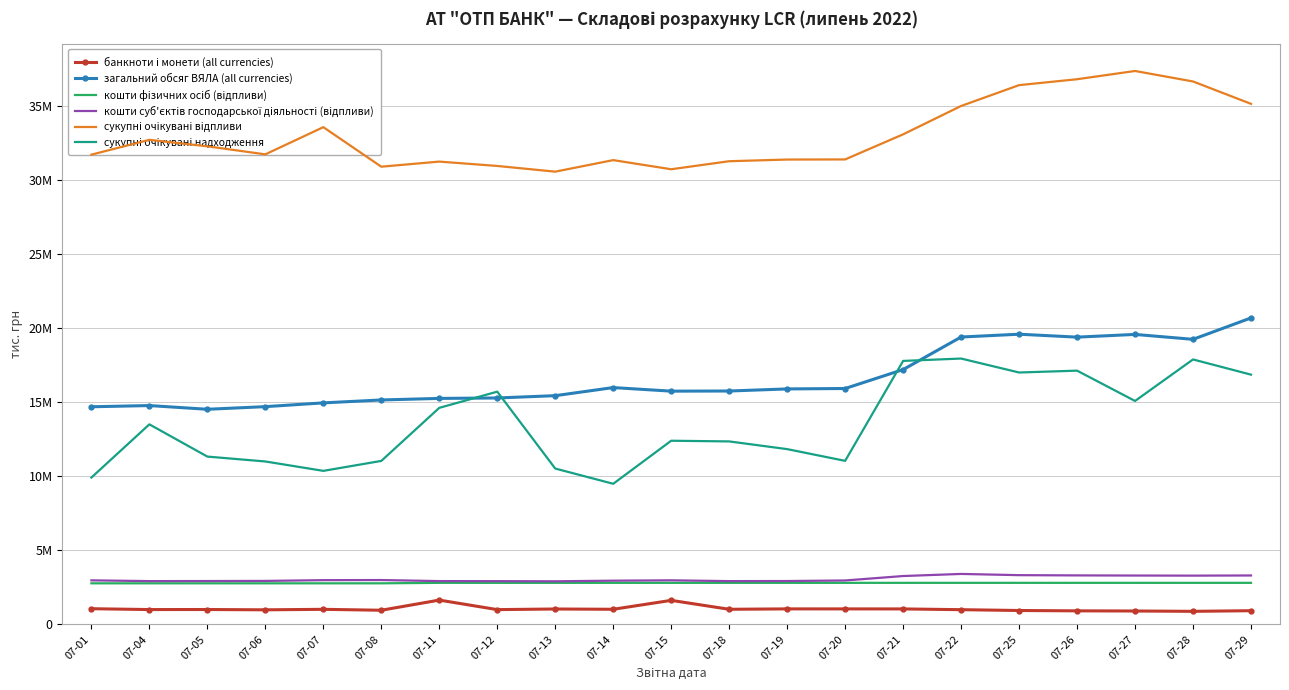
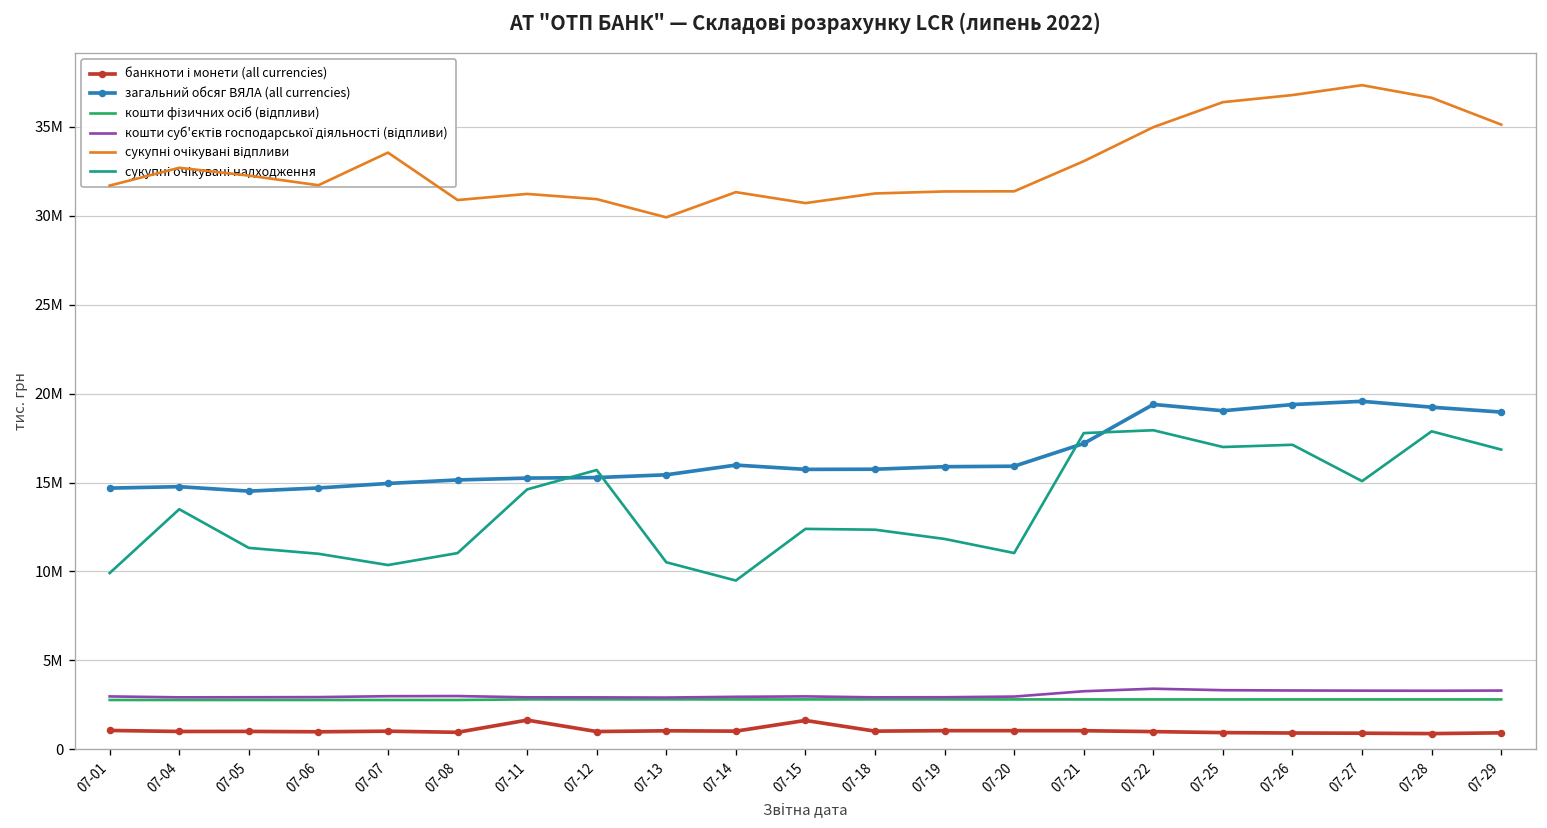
сукупні очікувані відпливи, 07-13: 30500000 -> 29900000
загальний обсяг ВЯЛА (all currencies), 07-25: 19600000 -> 19000000
загальний обсяг ВЯЛА (all currencies), 07-29: 20700000 -> 19000000
